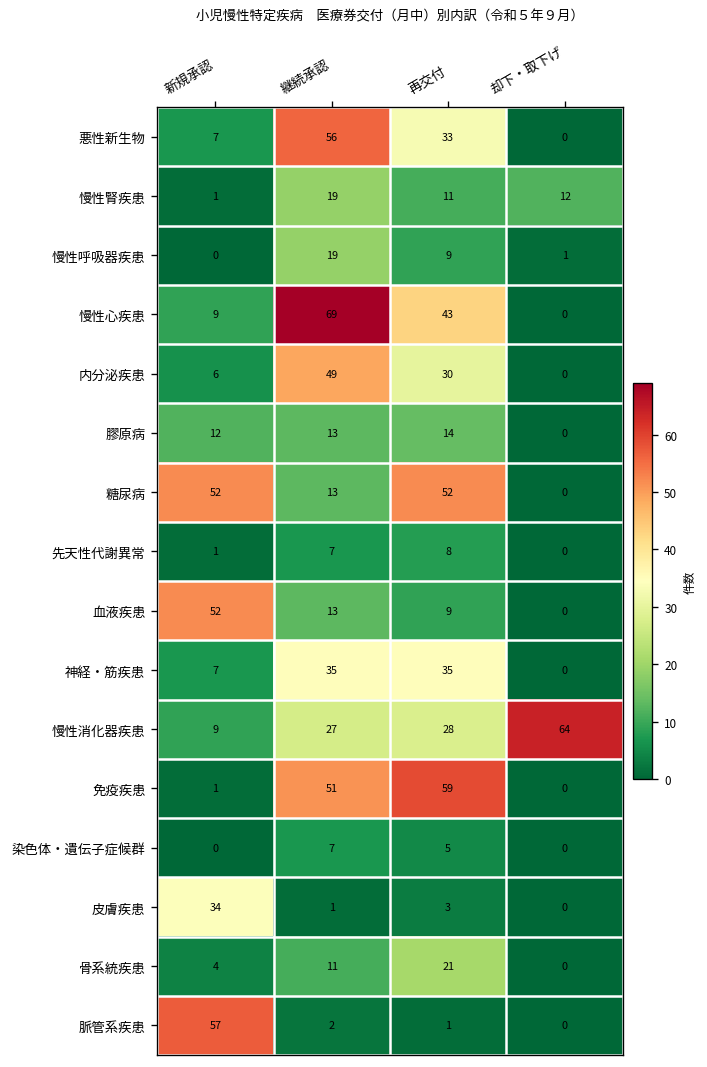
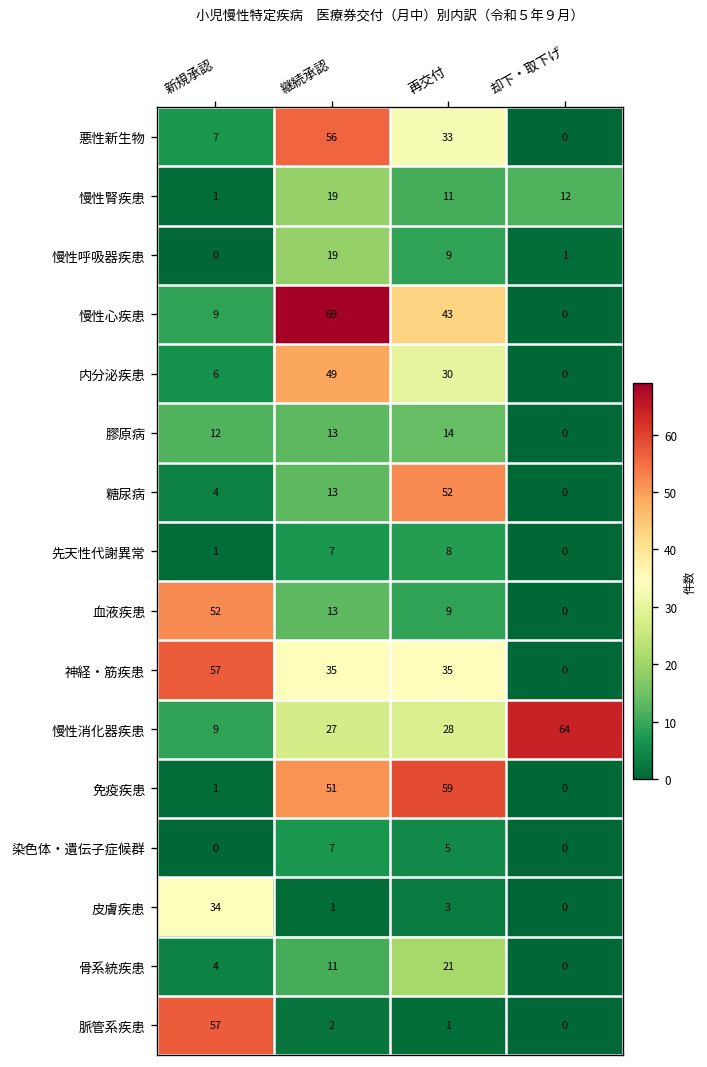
糖尿病, 新規承認: 52 -> 4
神経・筋疾患, 新規承認: 7 -> 57
